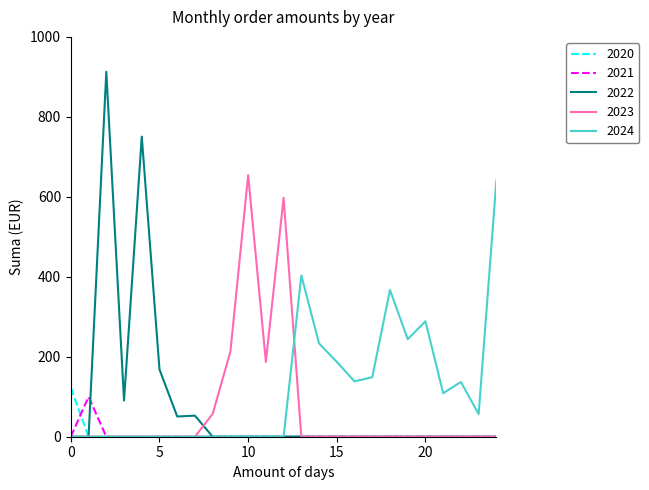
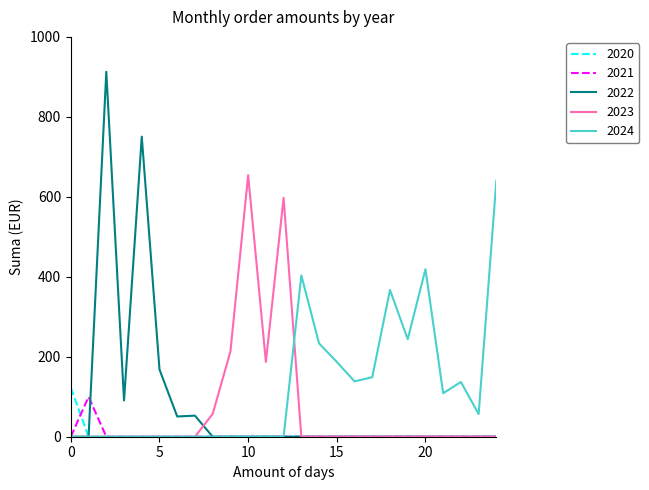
2024, 20: 290 -> 420
